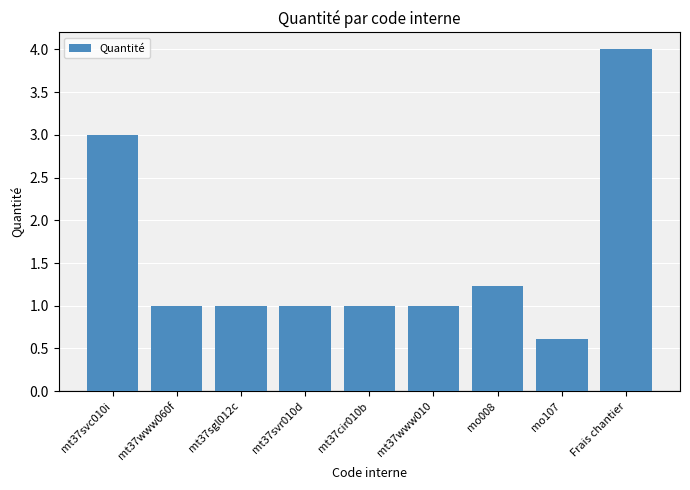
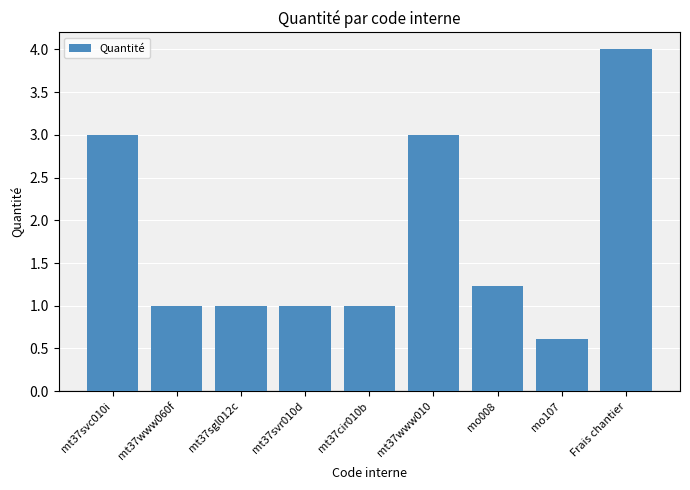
mt37www010: 1 -> 3
